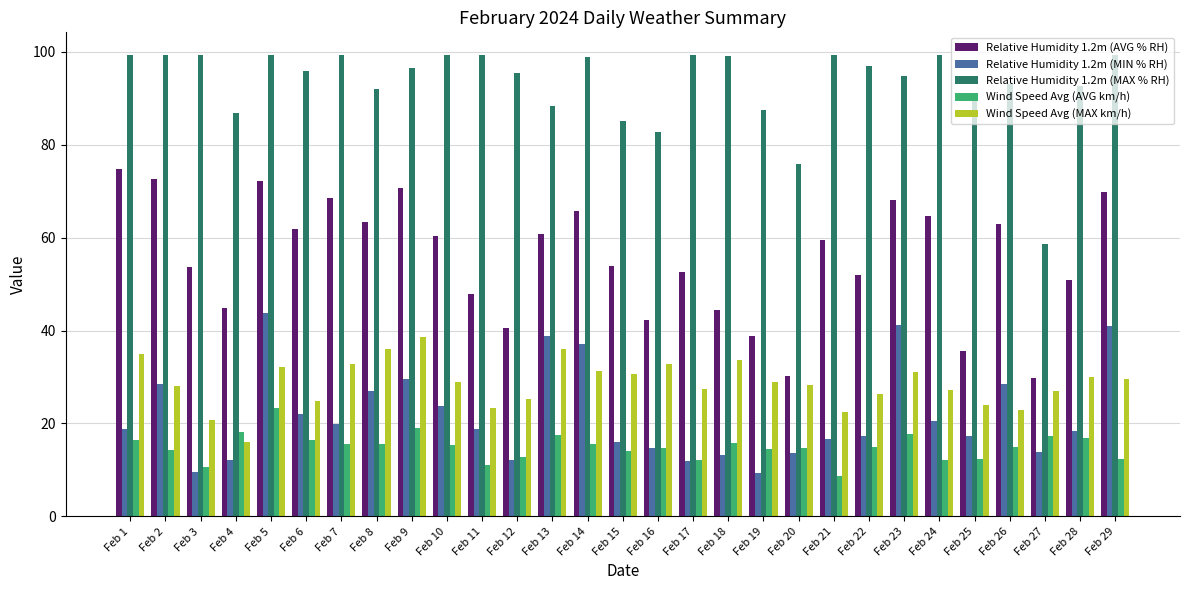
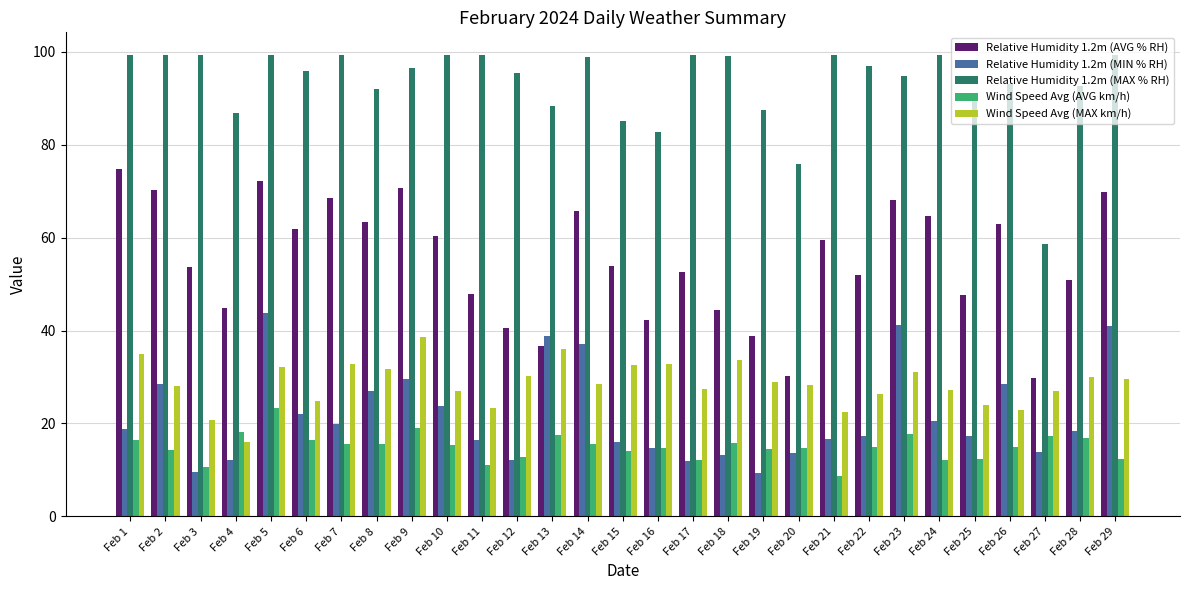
Relative Humidity 1.2m (AVG % RH), Feb 2: 73 -> 70
Wind Speed Avg (MAX km/h), Feb 8: 36 -> 32
Wind Speed Avg (MAX km/h), Feb 10: 29 -> 27
Relative Humidity 1.2m (MIN % RH), Feb 11: 19 -> 16
Wind Speed Avg (MAX km/h), Feb 12: 25 -> 30
Relative Humidity 1.2m (AVG % RH), Feb 13: 61 -> 37
Wind Speed Avg (MAX km/h), Feb 14: 31 -> 29
Wind Speed Avg (MAX km/h), Feb 15: 31 -> 33
Relative Humidity 1.2m (AVG % RH), Feb 25: 36 -> 48
